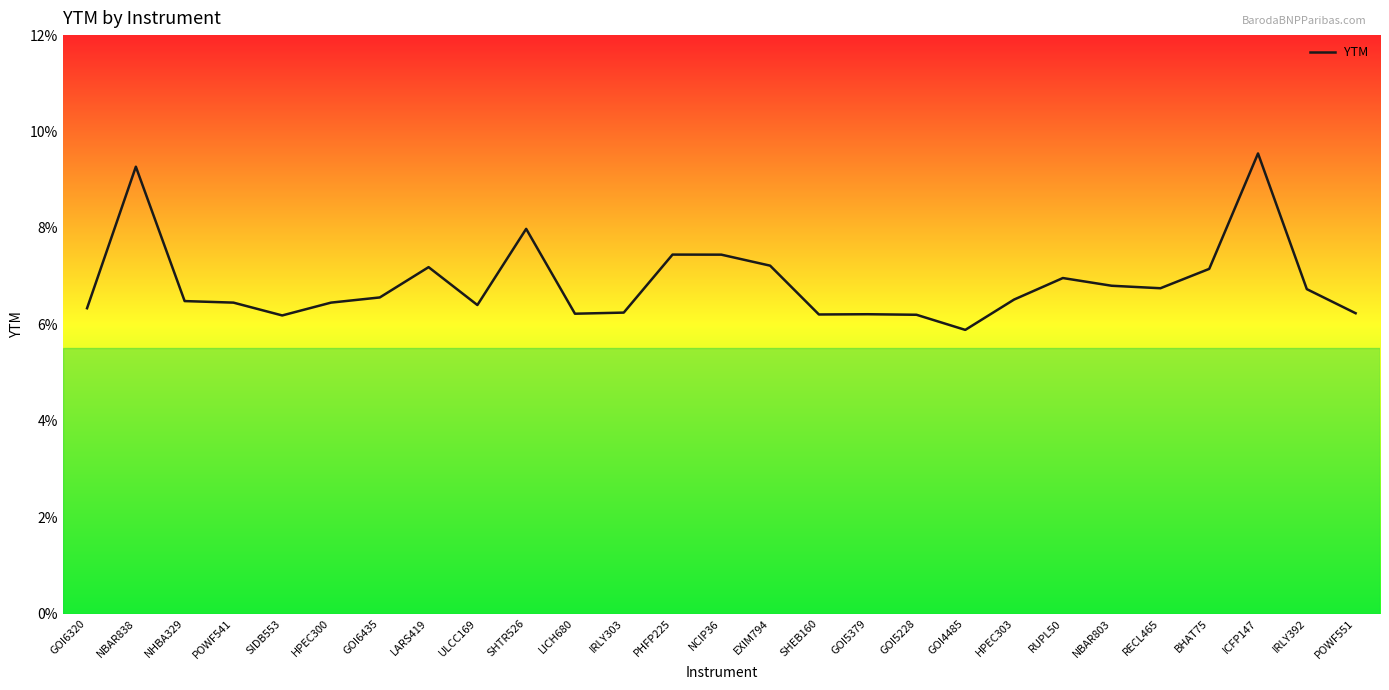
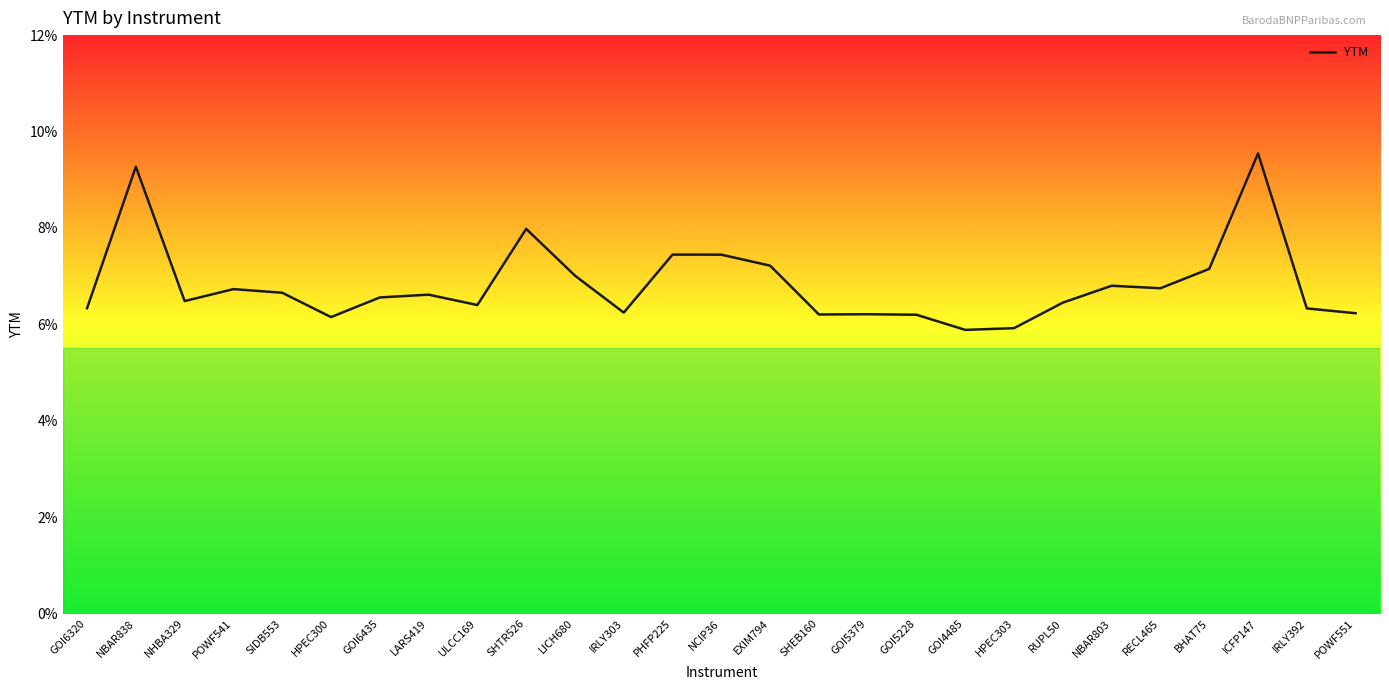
POWF541: 6.5% -> 6.7%
SIDB553: 6.2% -> 6.7%
HPEC300: 6.5% -> 6.2%
LARS419: 7.2% -> 6.6%
LICH680: 6.2% -> 7.0%
HPEC303: 6.5% -> 5.9%
RUPL50: 7.0% -> 6.5%
IRLY392: 6.7% -> 6.3%
